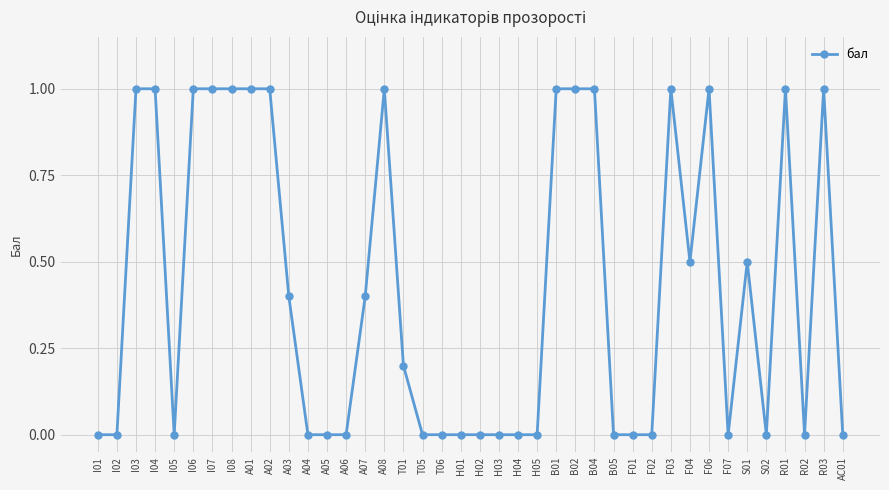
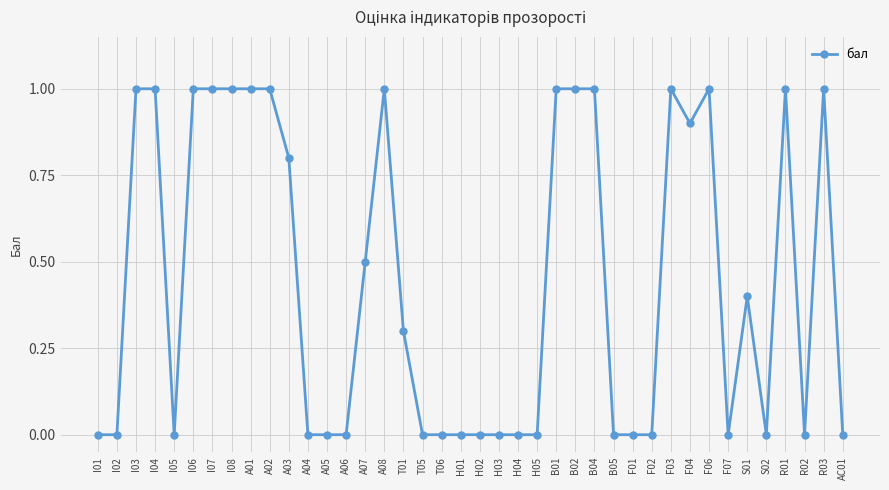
A03: 0.4 -> 0.8
A07: 0.4 -> 0.5
T01: 0.2 -> 0.3
F04: 0.5 -> 0.9
S01: 0.5 -> 0.4
